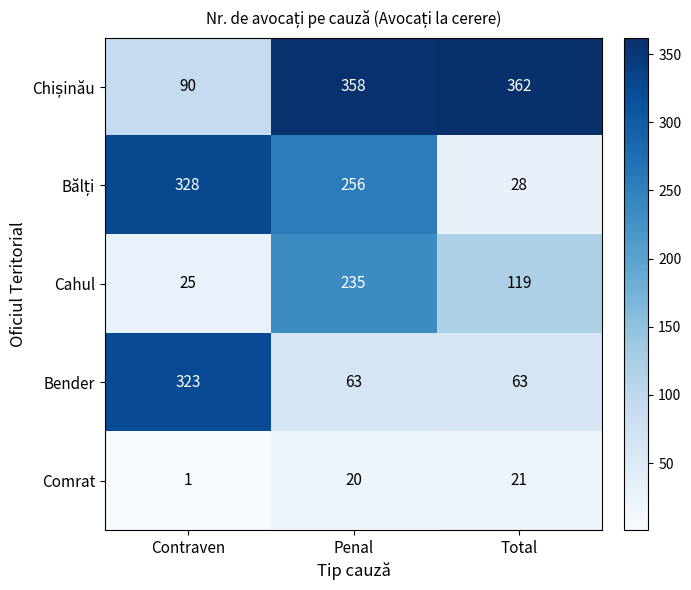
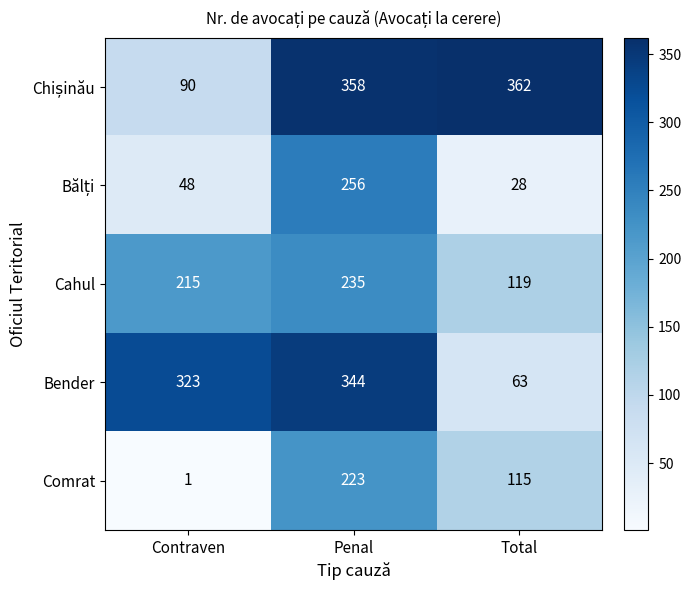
Bălți, Contraven: 328 -> 48
Cahul, Contraven: 25 -> 215
Bender, Penal: 63 -> 344
Comrat, Penal: 20 -> 223
Comrat, Total: 21 -> 115
